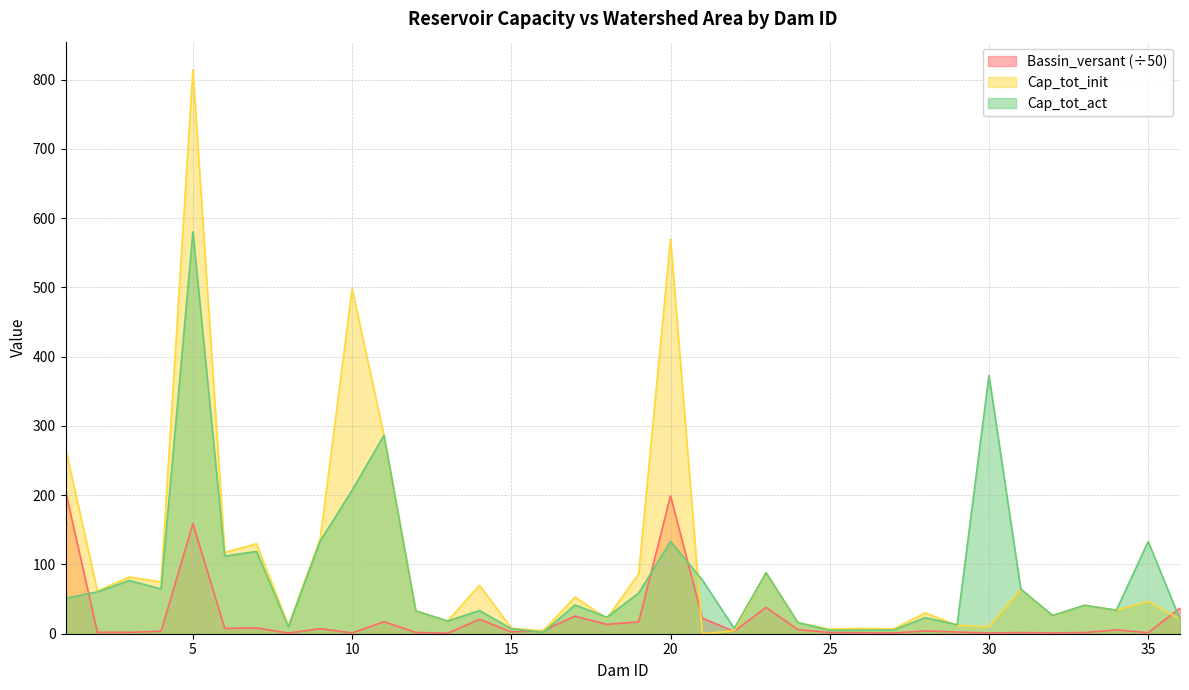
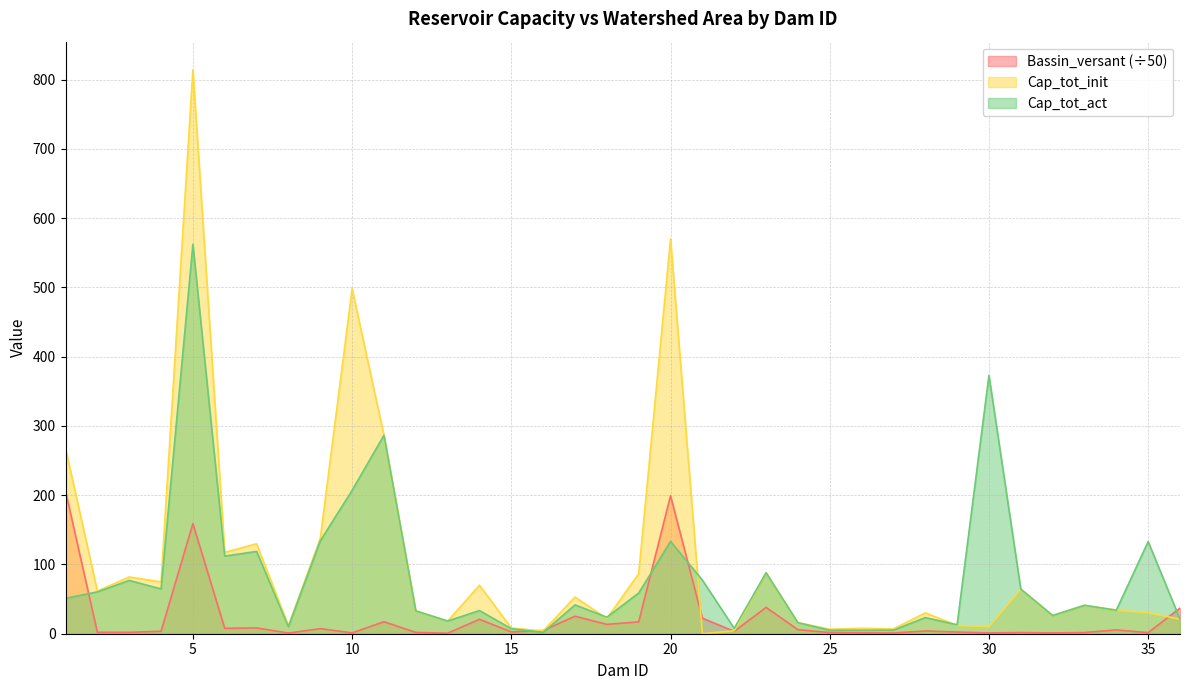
Cap_tot_act, 5: 580 -> 560
Cap_tot_init, 35: 50 -> 30
